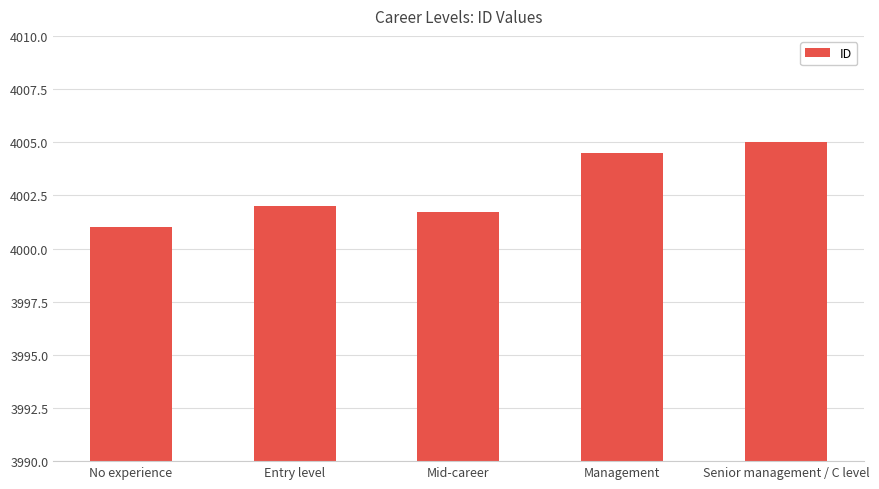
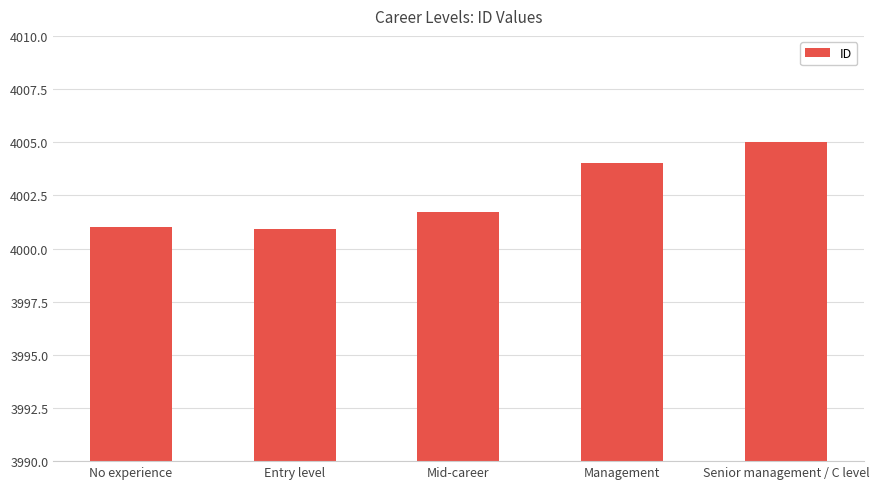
Entry level: 4002.0 -> 4000.9
Management: 4004.5 -> 4004.0
